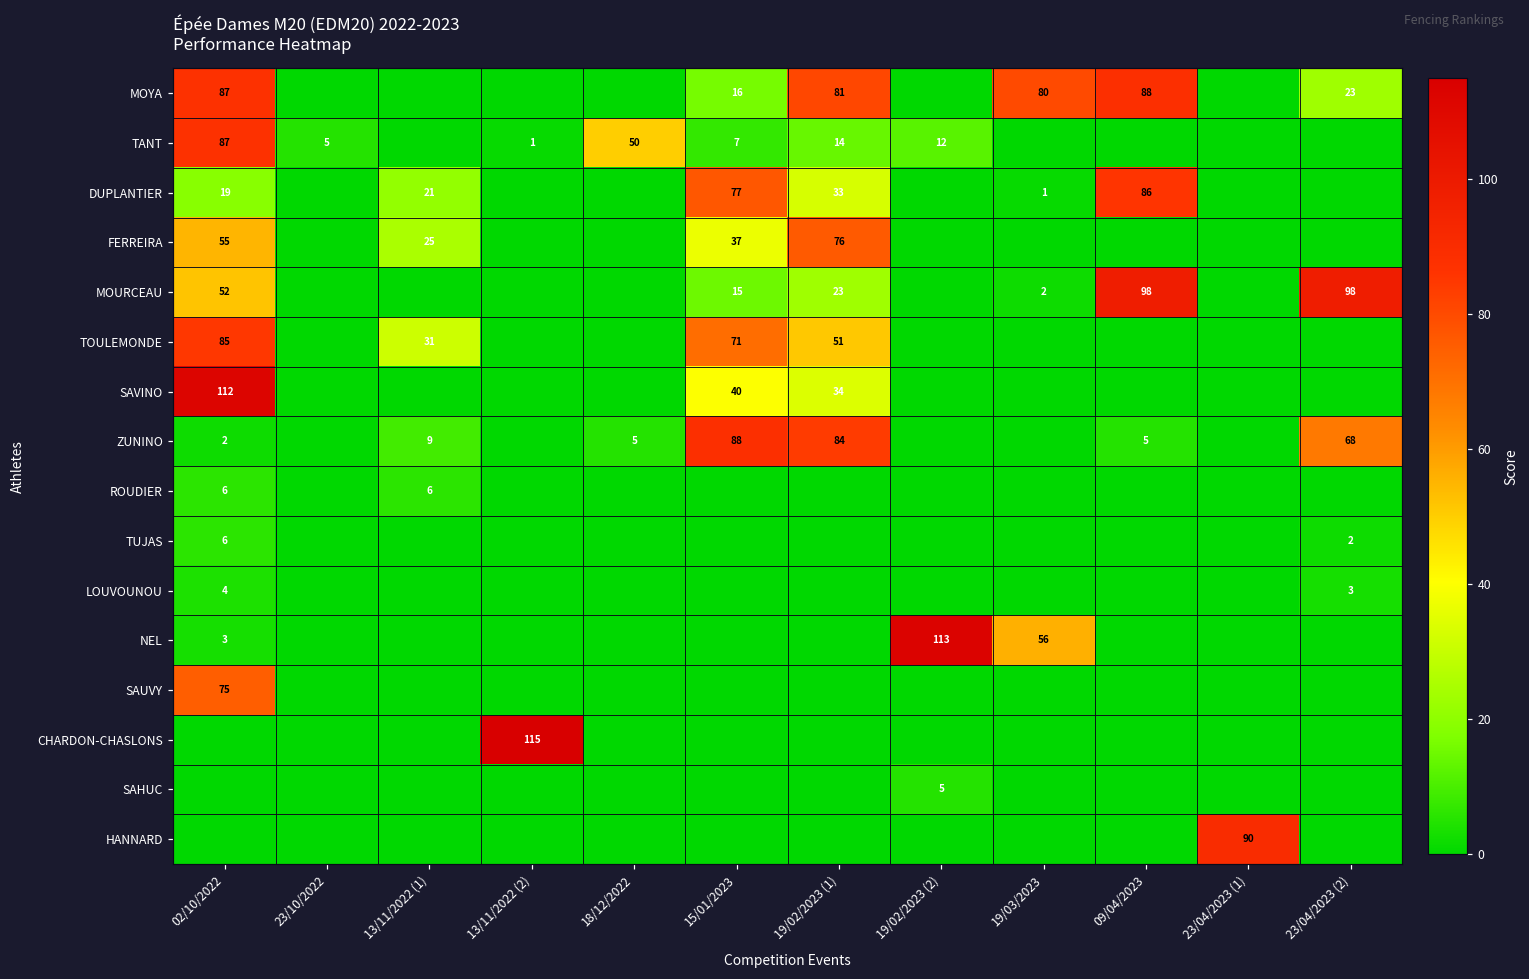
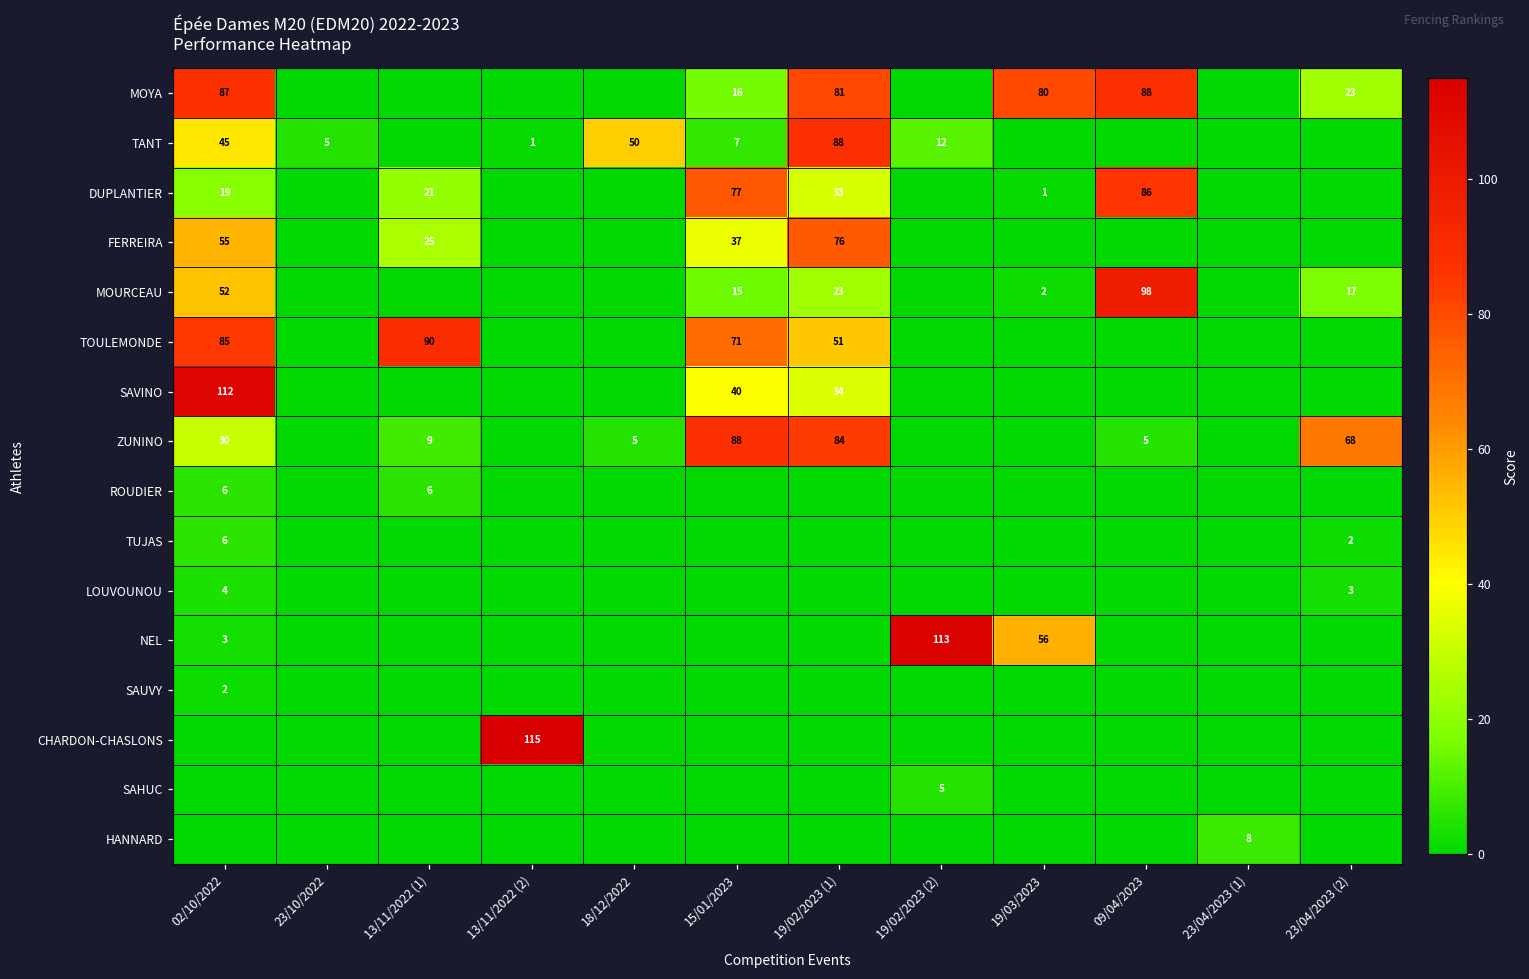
TANT, 02/10/2022: 87 -> 45
TANT, 19/02/2023 (1): 14 -> 88
MOURCEAU, 23/04/2023 (2): 98 -> 17
TOULEMONDE, 13/11/2022 (1): 31 -> 90
ZUNINO, 02/10/2022: 2 -> 30
SAUVY, 02/10/2022: 75 -> 2
HANNARD, 23/04/2023 (1): 90 -> 8
